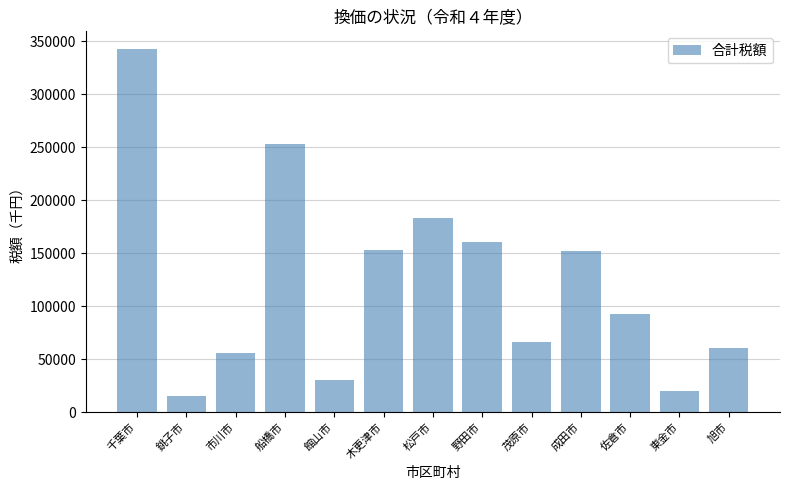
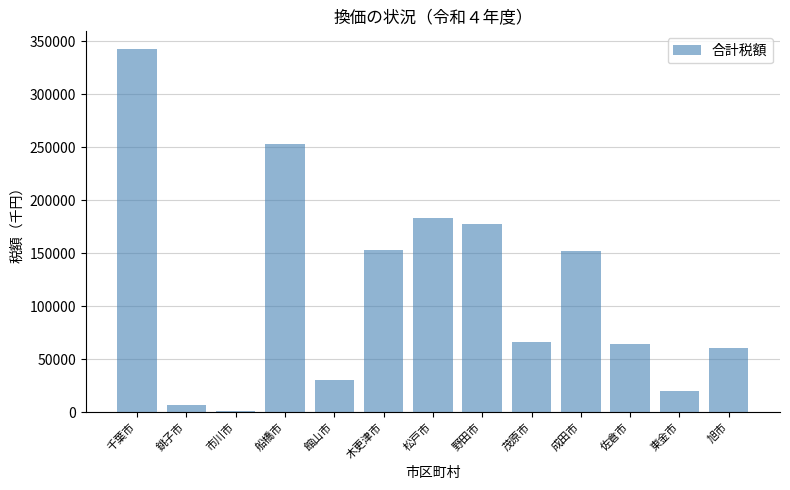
銚子市: 16000 -> 7000
市川市: 56000 -> 1000
野田市: 161000 -> 177000
佐倉市: 93000 -> 64000
